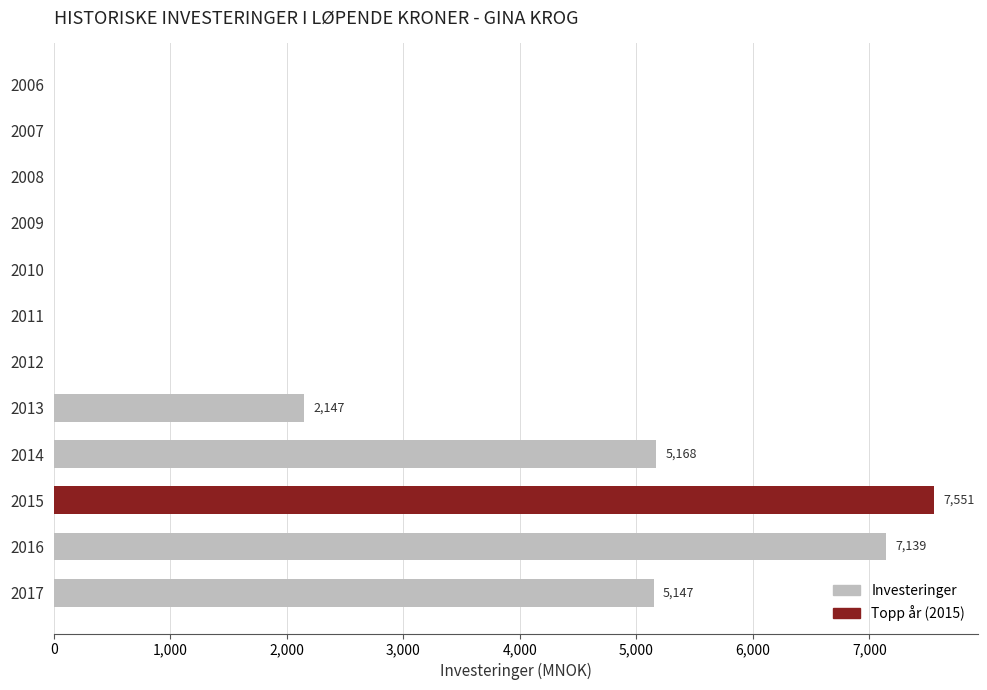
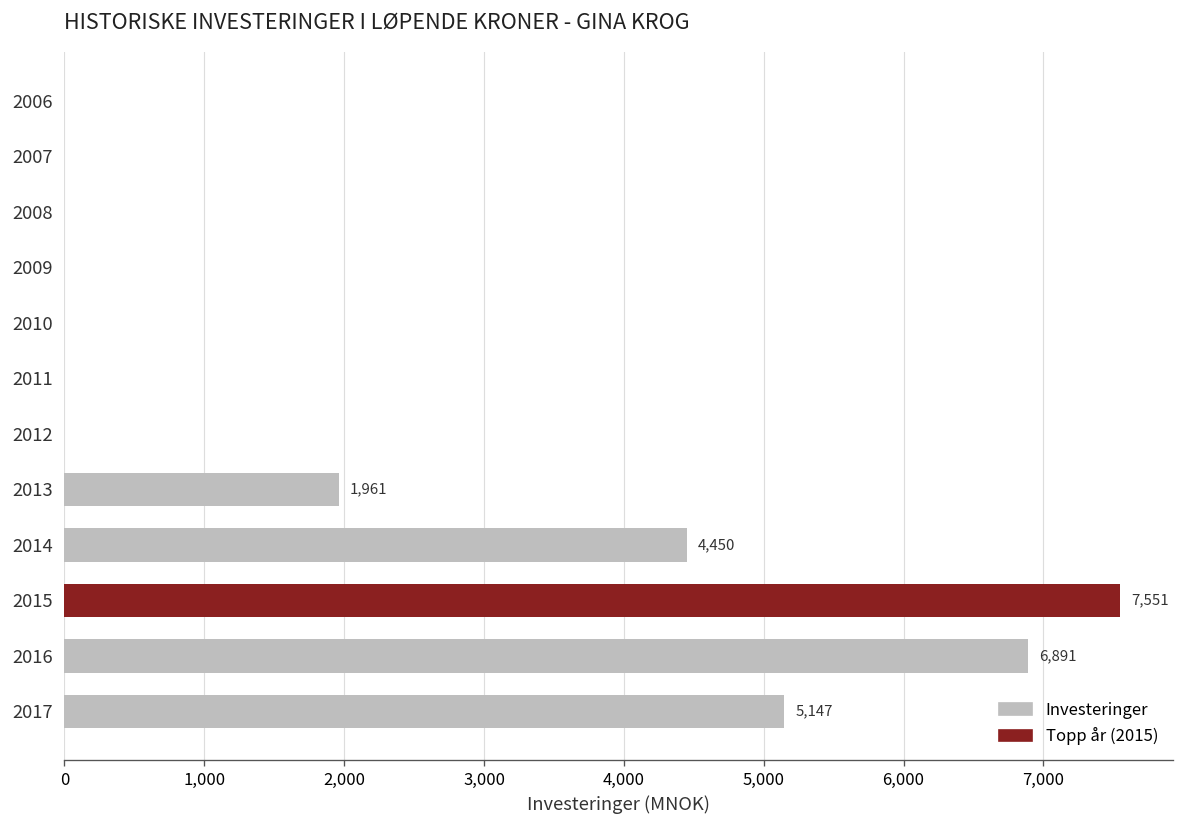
2013: 2,147 -> 1,961
2014: 5,168 -> 4,450
2016: 7,139 -> 6,891
